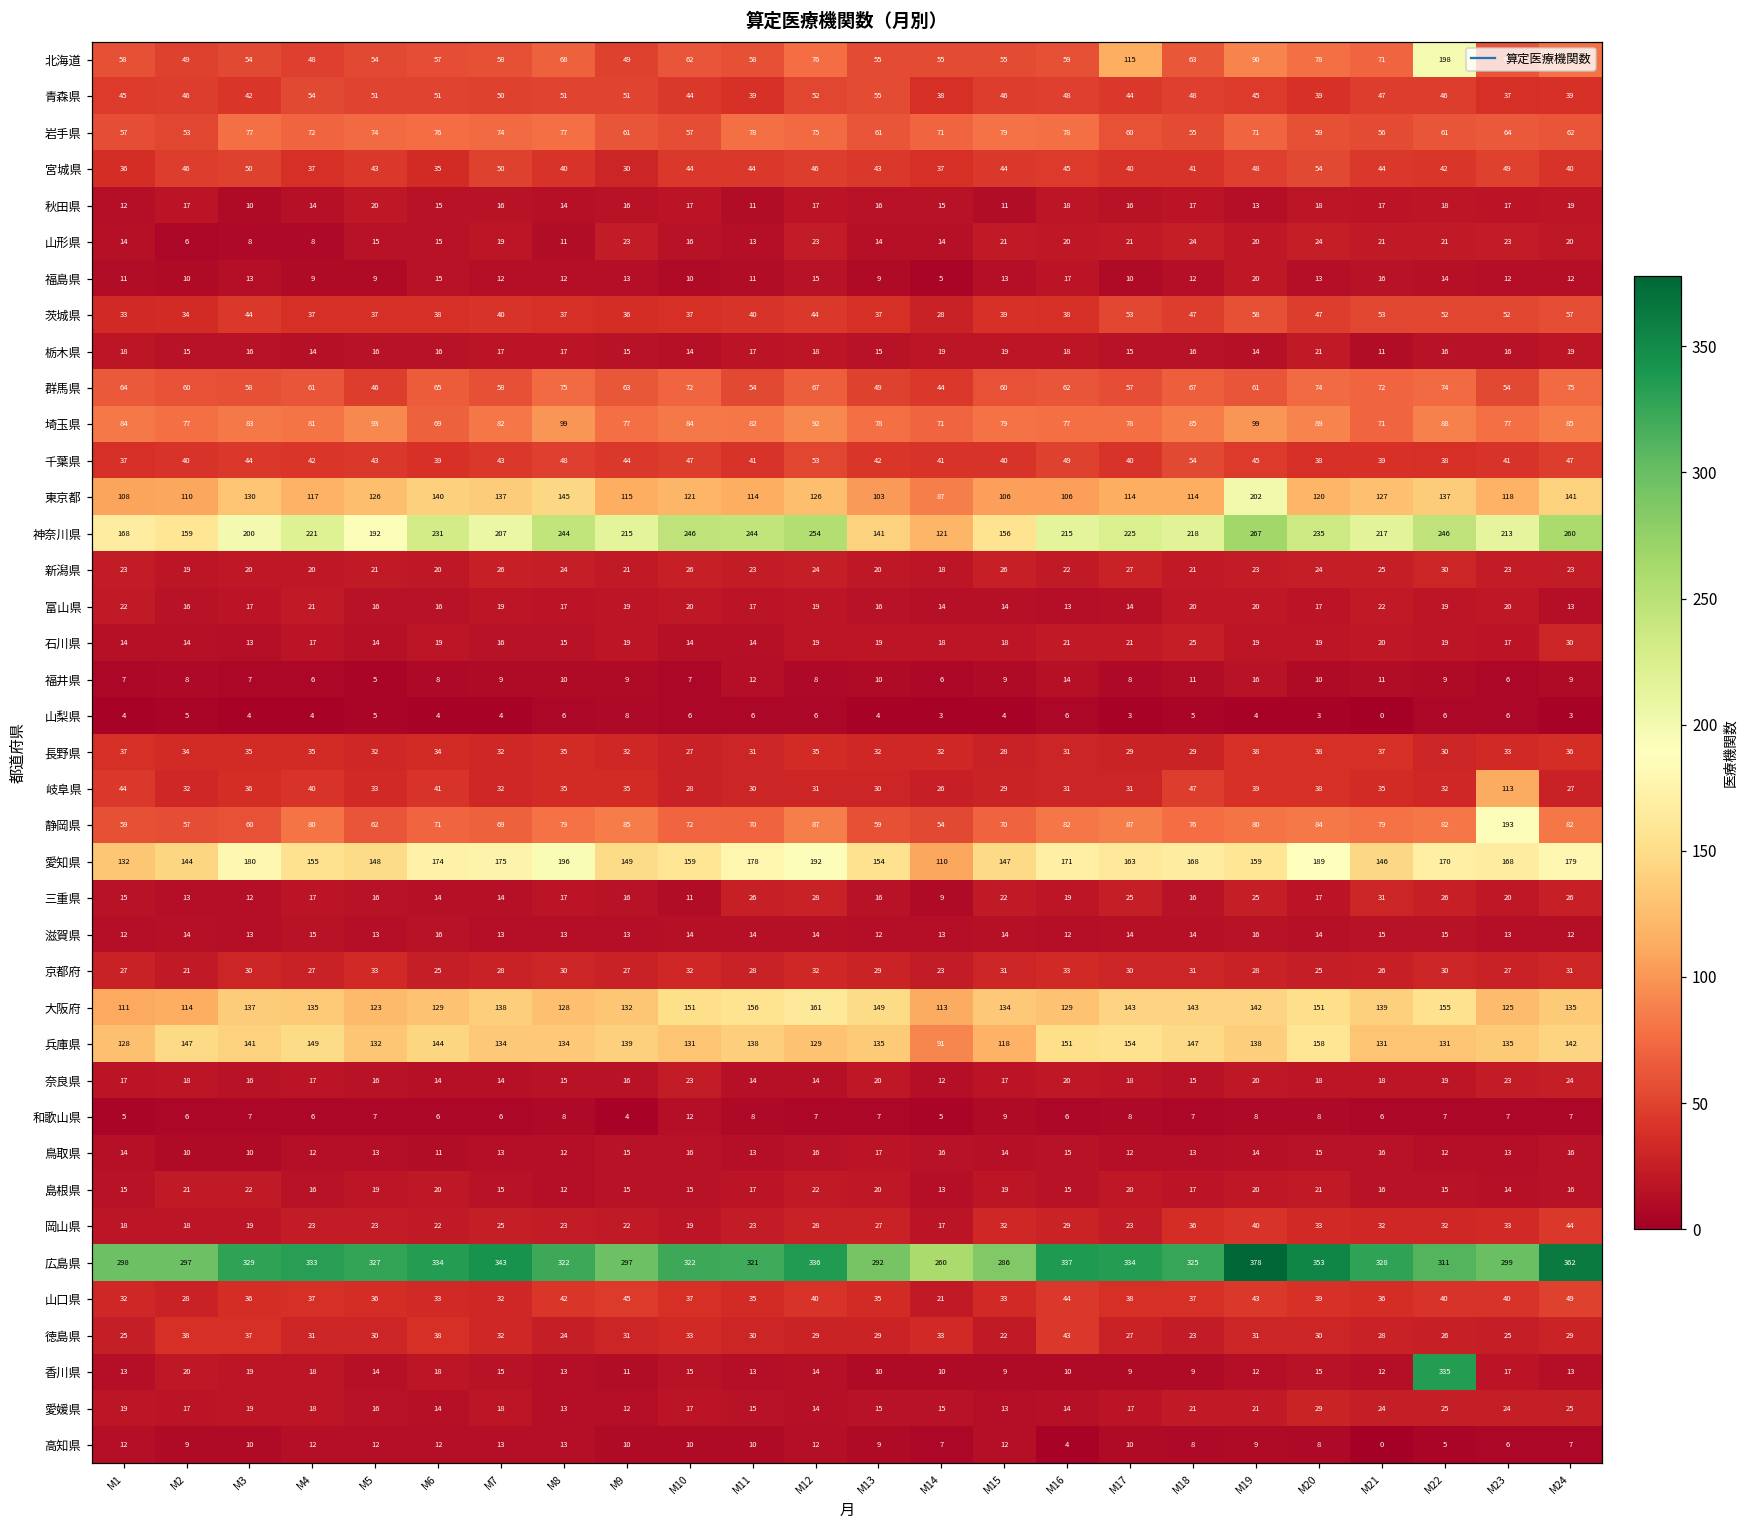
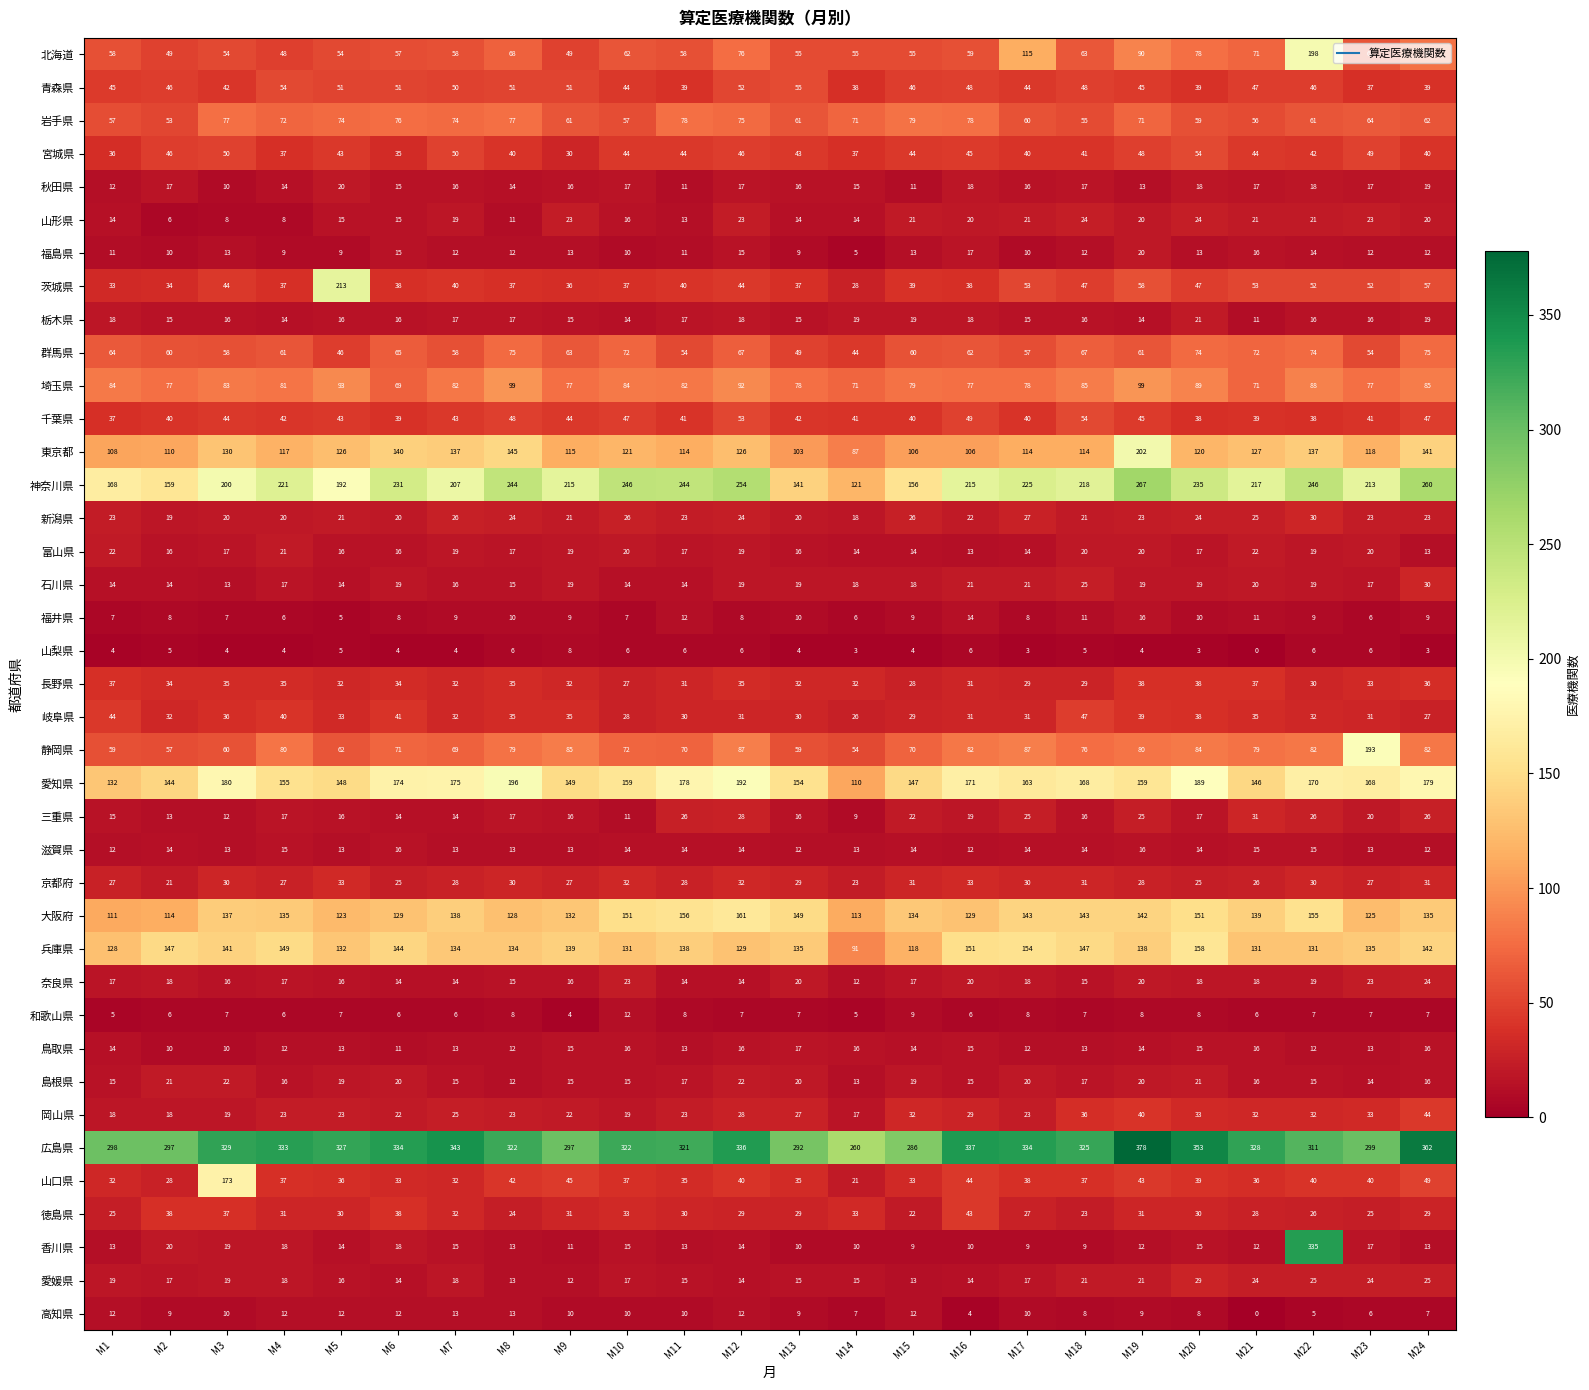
茨城県, M5: 37 -> 213
岐阜県, M23: 113 -> 31
山口県, M3: 36 -> 173
